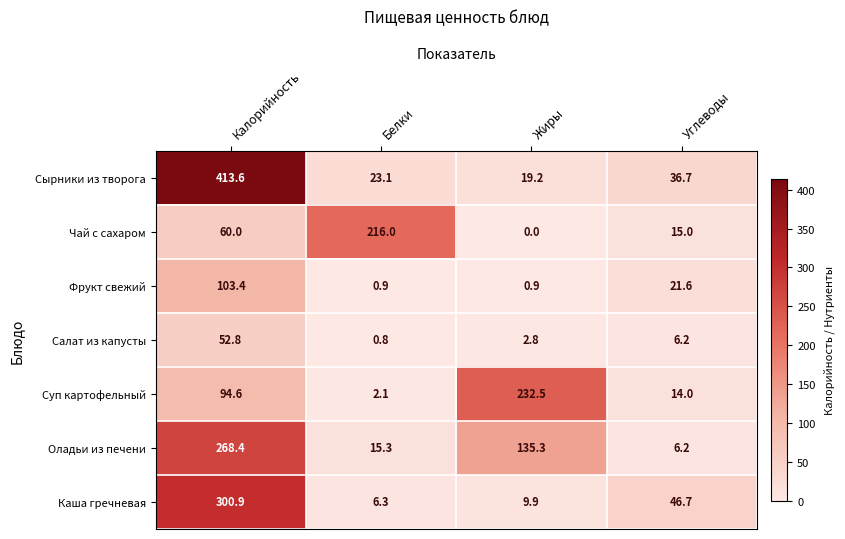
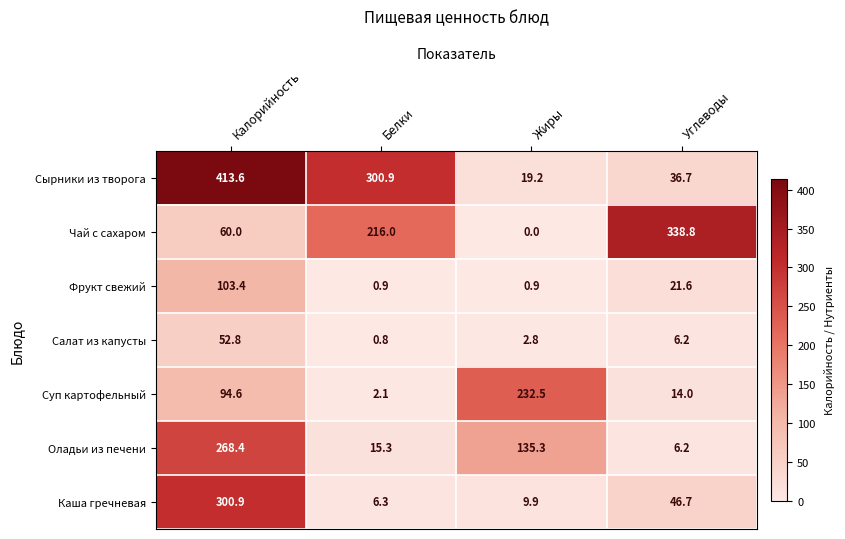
Сырники из творога, Белки: 23.1 -> 300.9
Чай с сахаром, Углеводы: 15.0 -> 338.8
